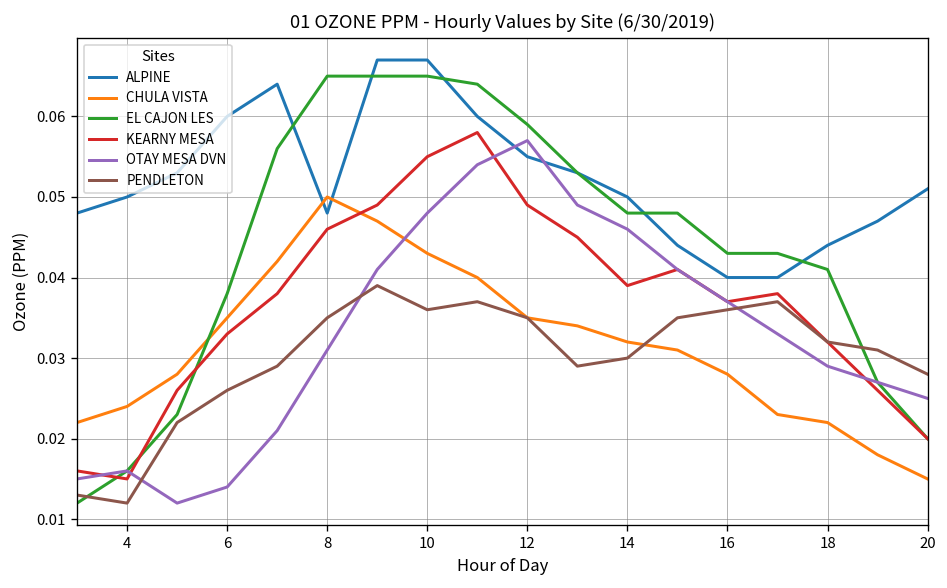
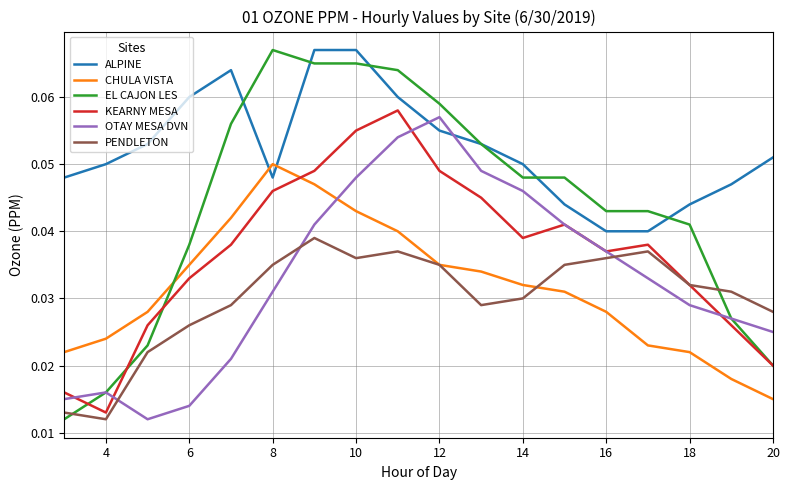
KEARNY MESA, 4: 0.015 -> 0.013
EL CAJON LES, 8: 0.065 -> 0.067
